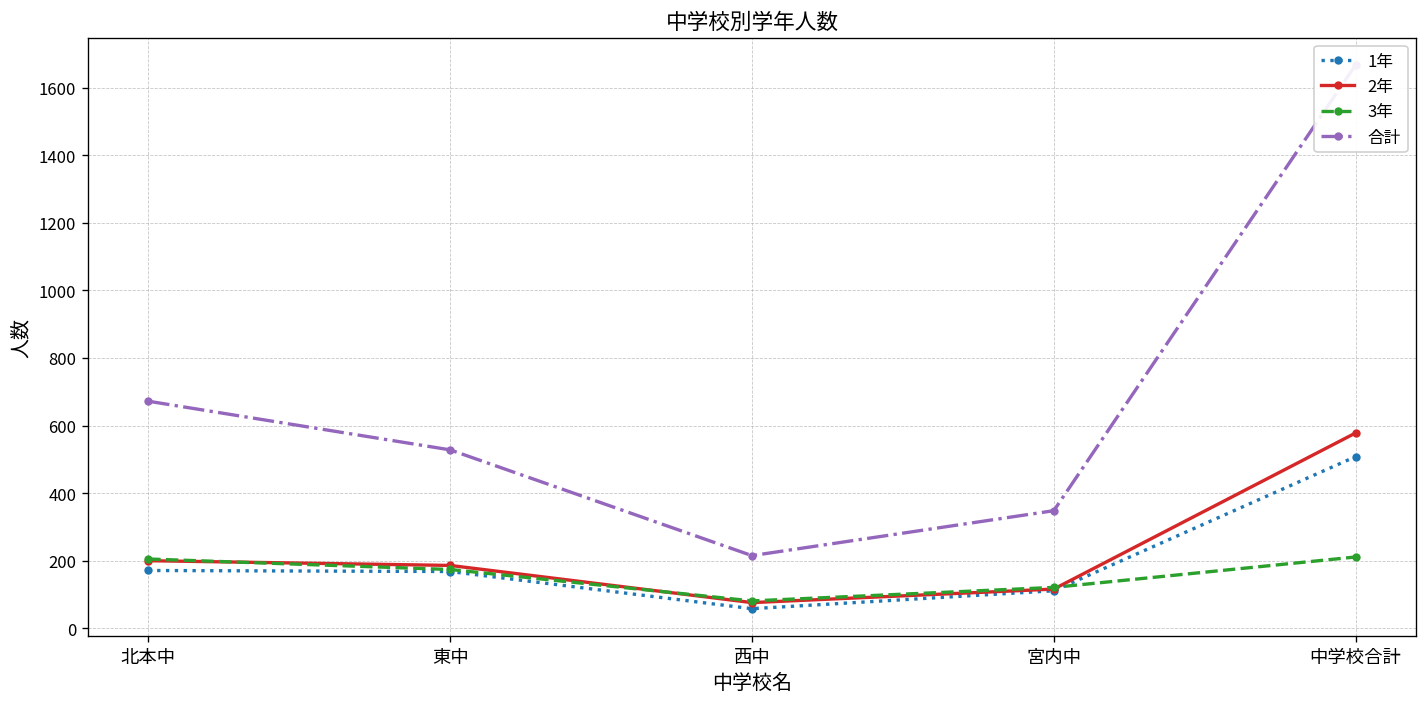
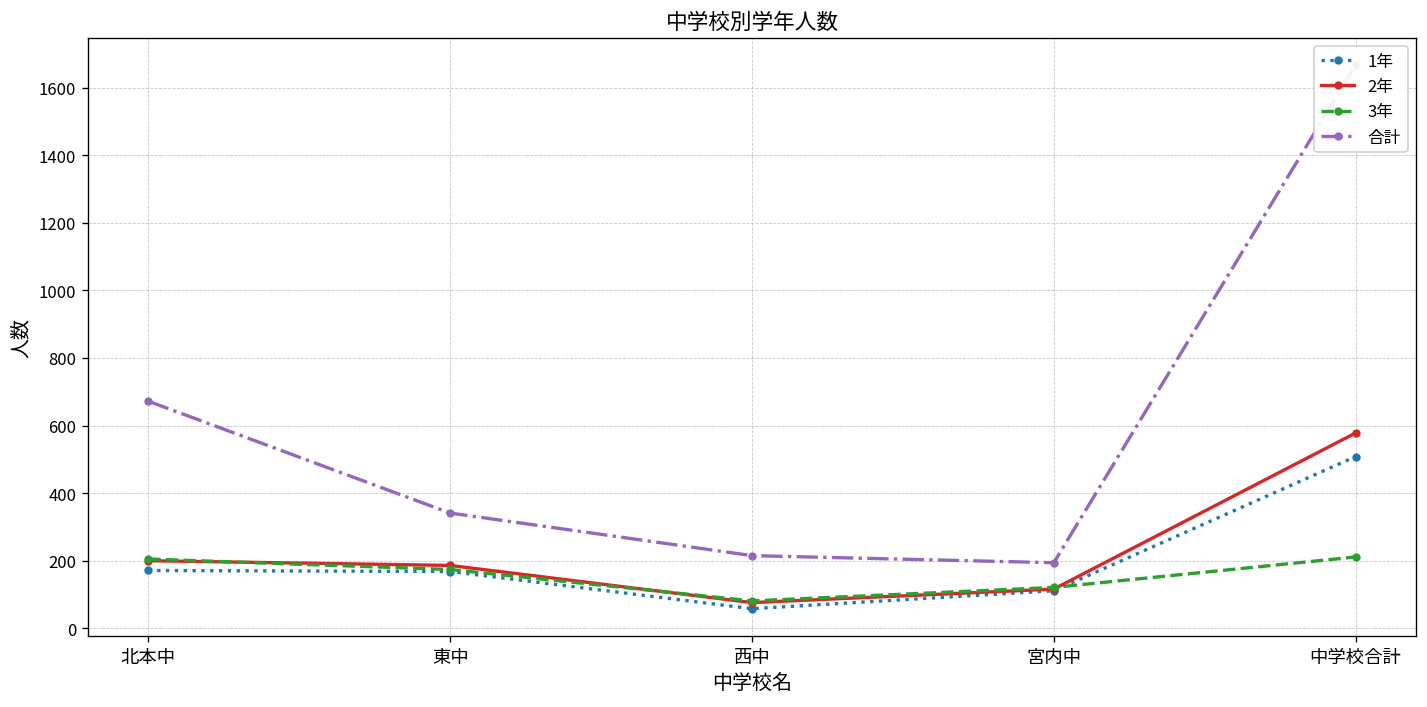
合計, 東中: 530 -> 340
合計, 宮内中: 350 -> 190
